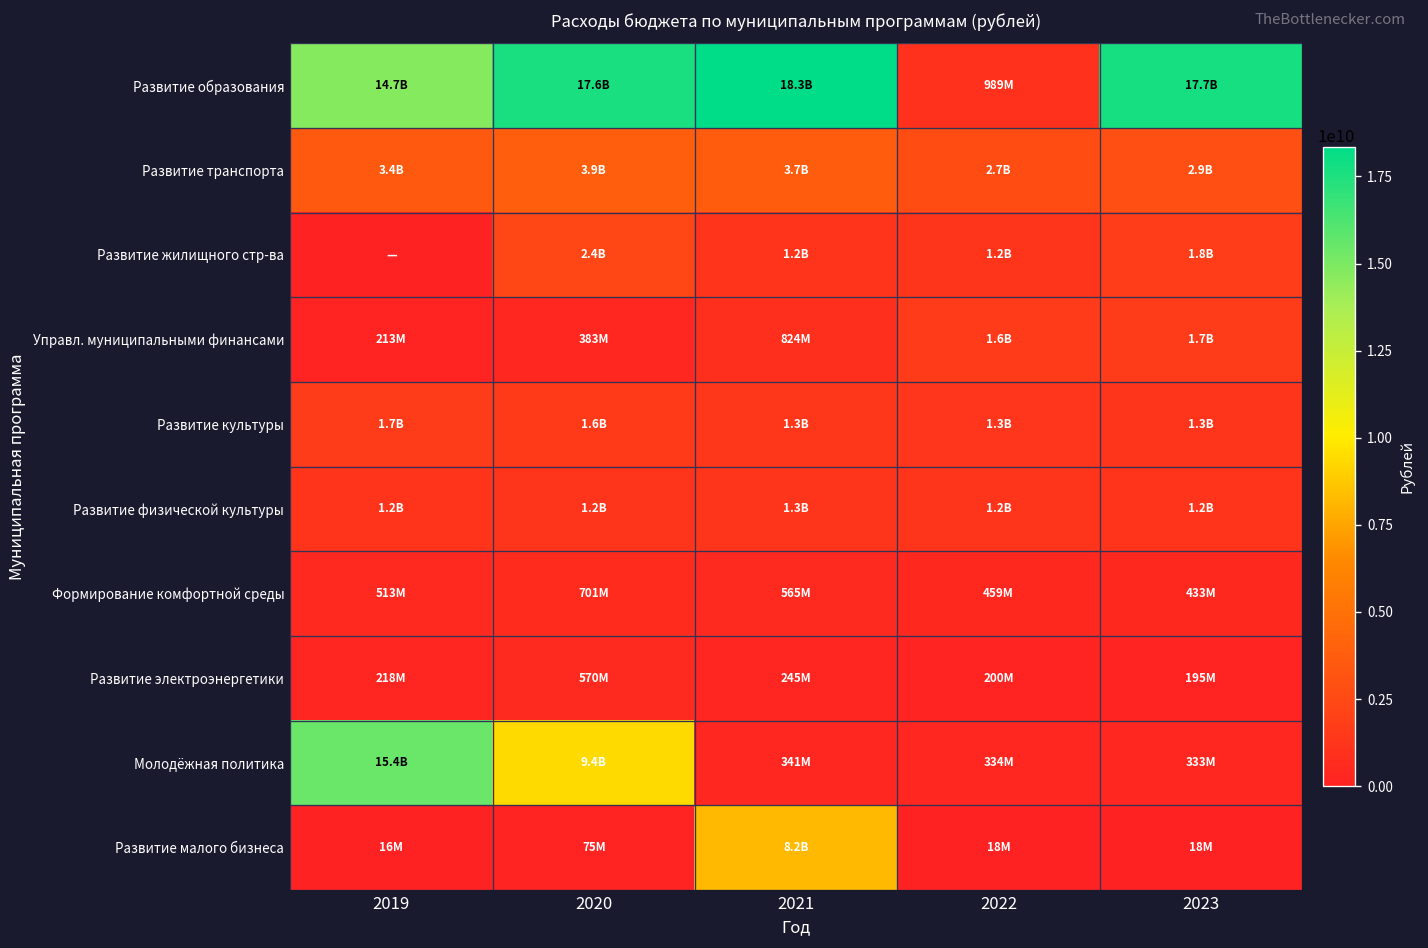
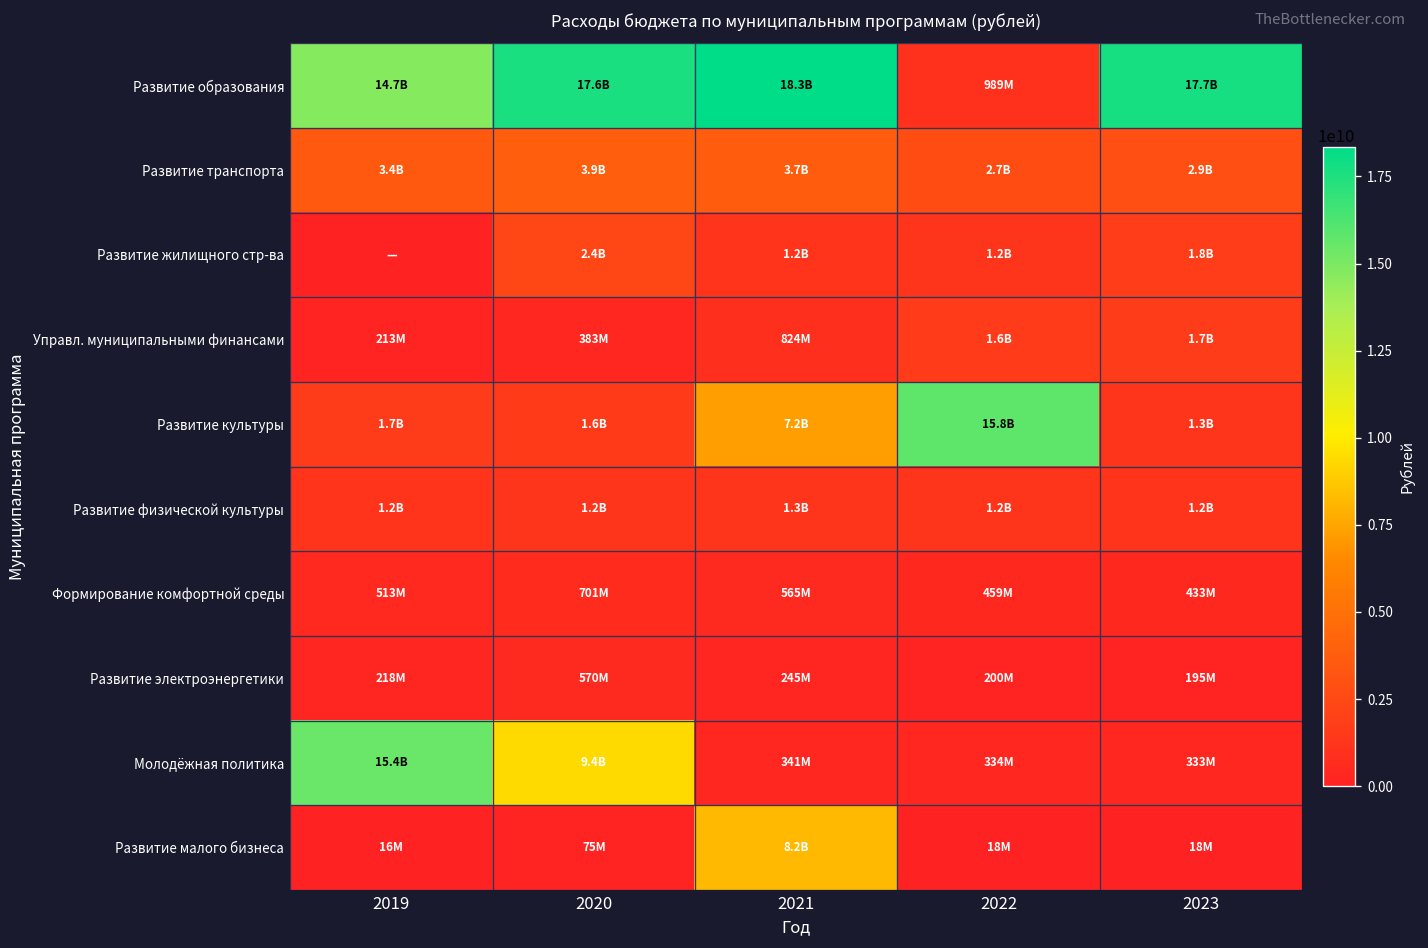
Развитие культуры, 2021: 1.3B -> 7.2B
Развитие культуры, 2022: 1.3B -> 15.8B
